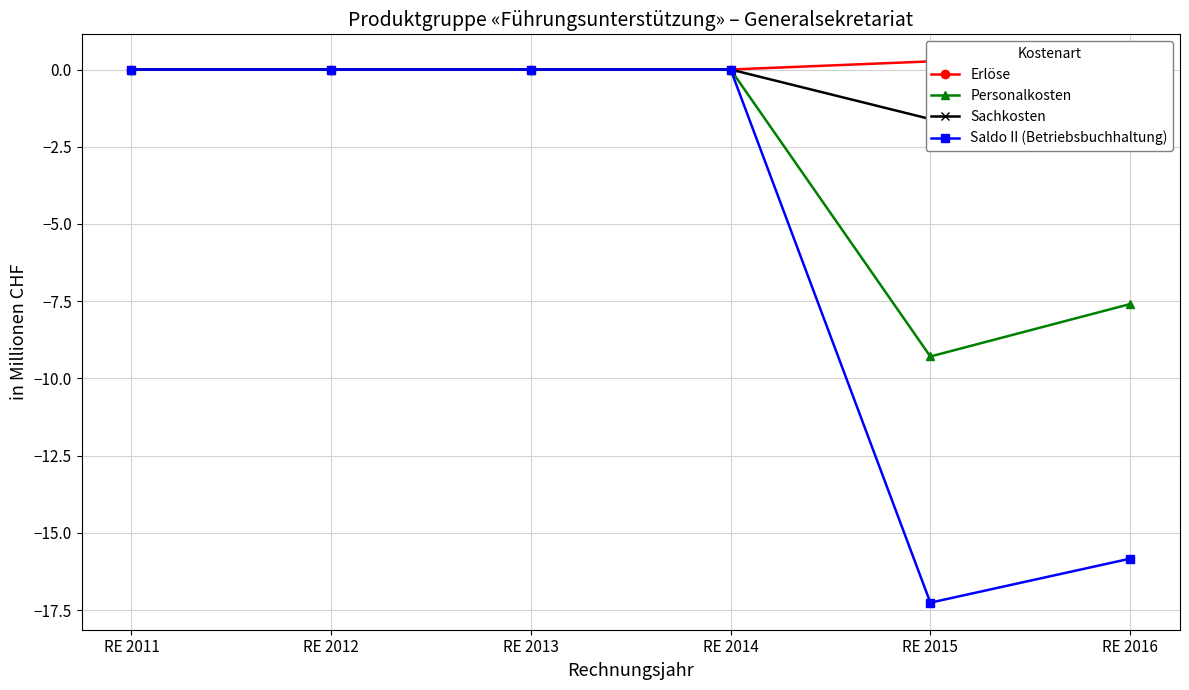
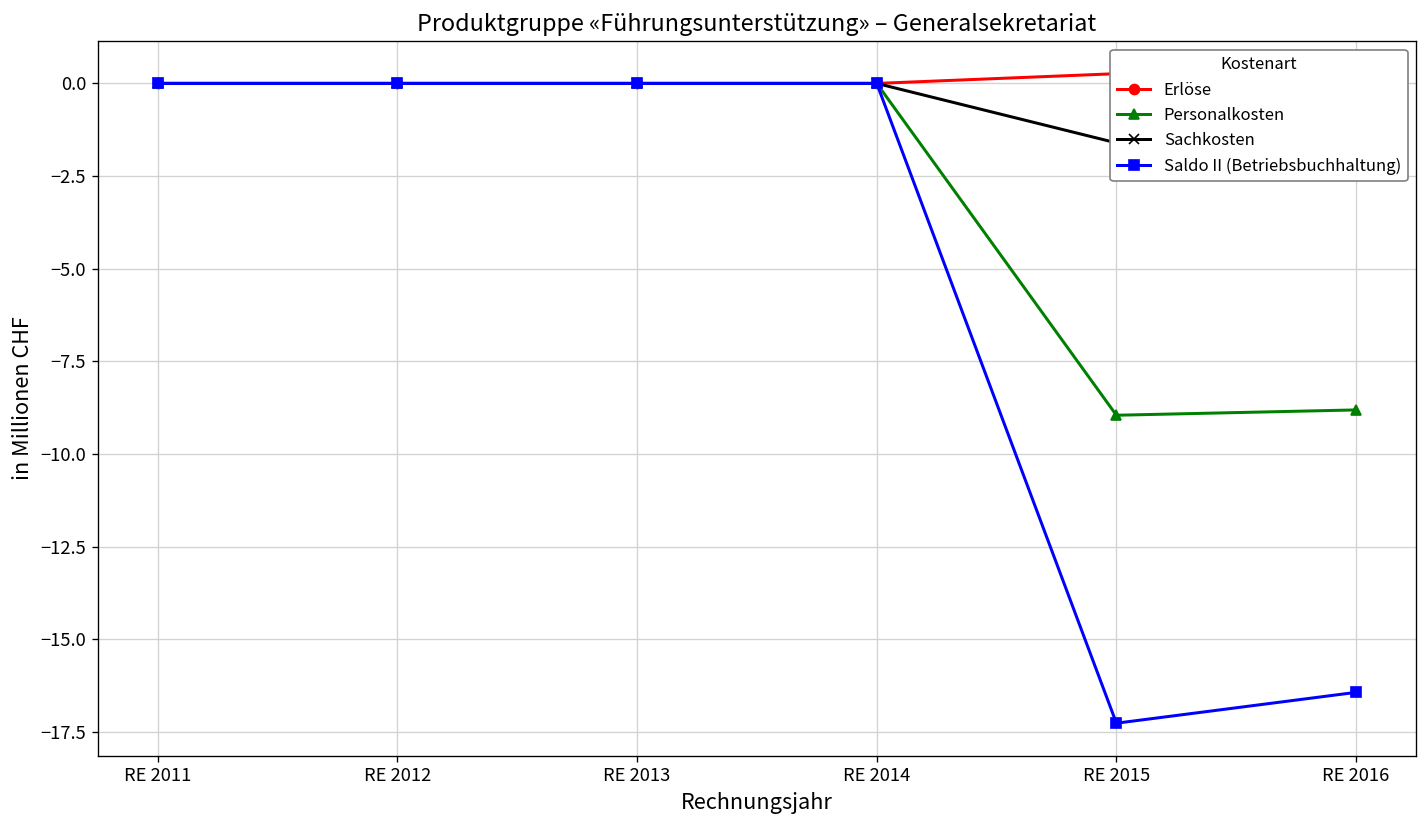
Personalkosten, RE 2015: -9.3 -> -9.0
Personalkosten, RE 2016: -7.6 -> -8.8
Saldo II (Betriebsbuchhaltung), RE 2016: -15.8 -> -16.4
